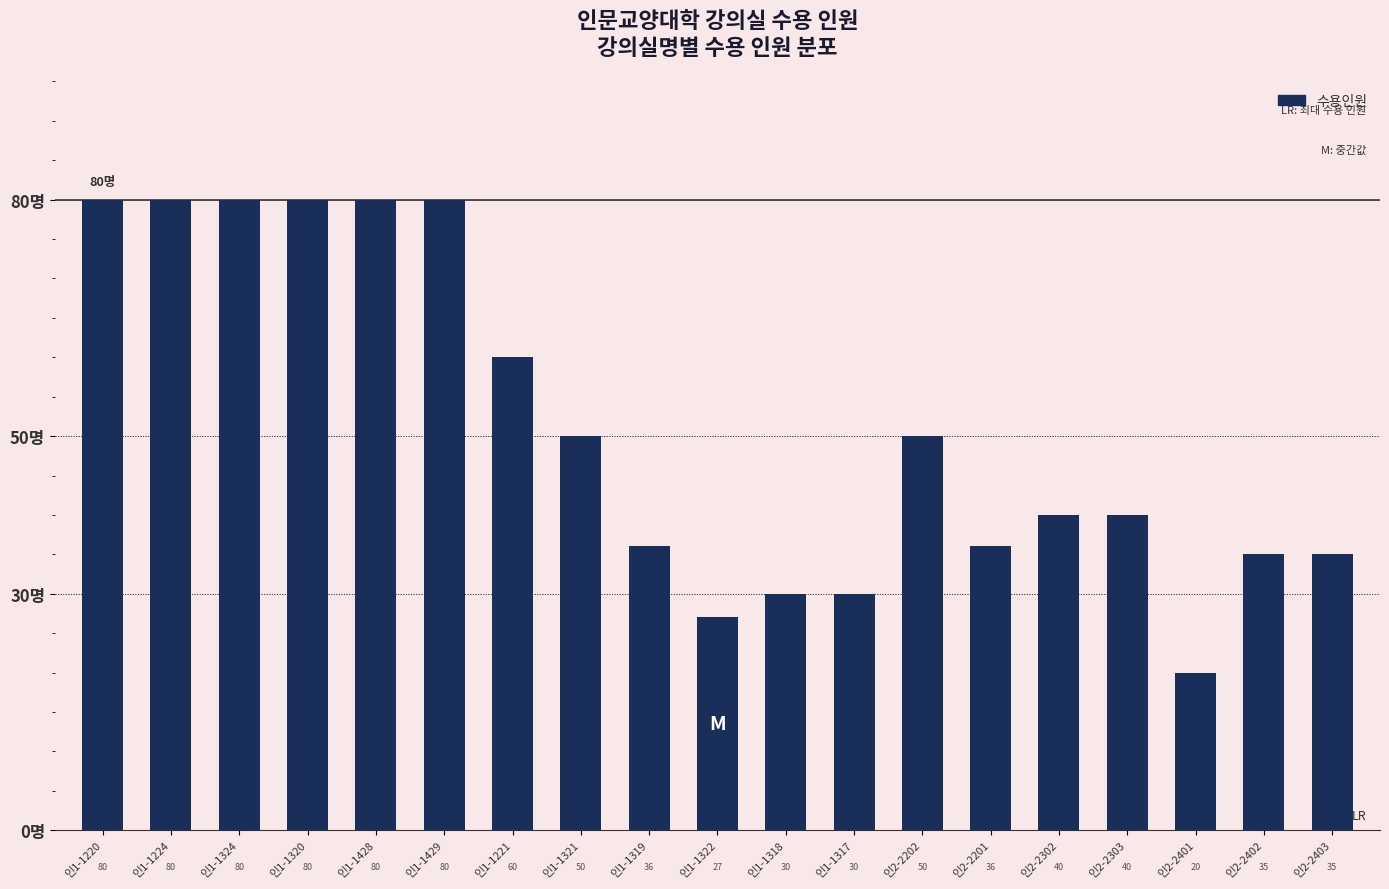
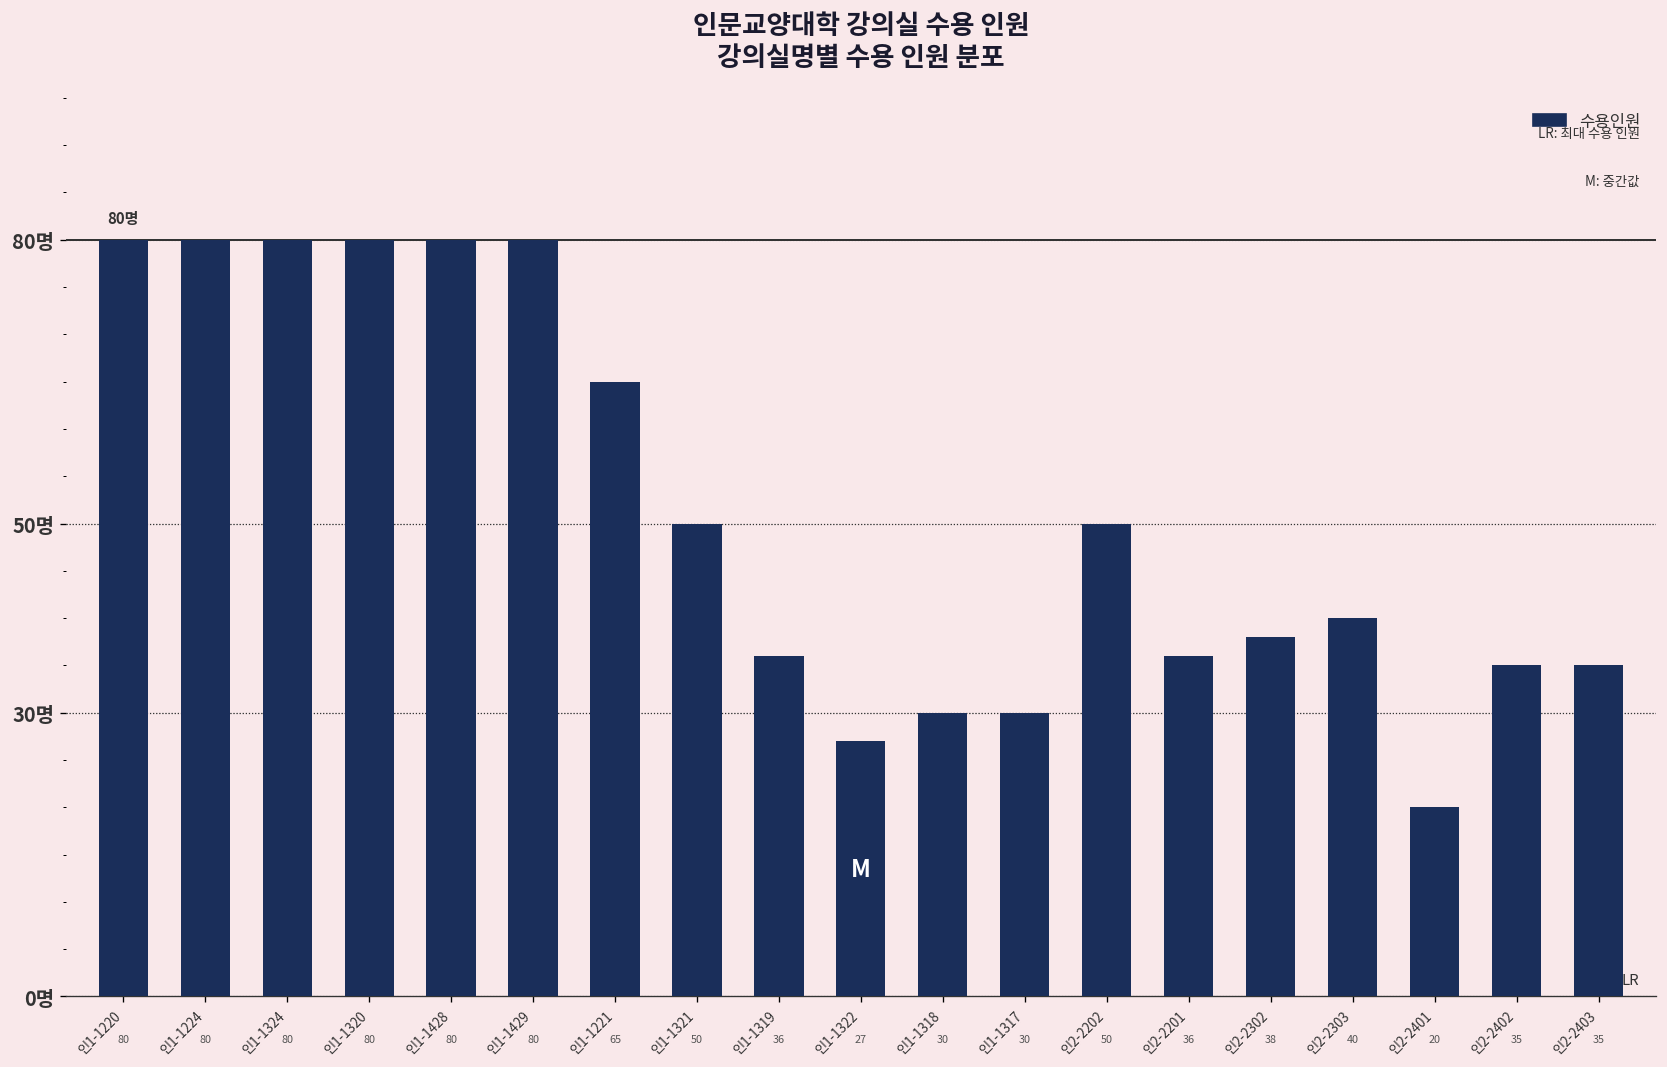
인1-1221: 60 -> 65
인2-2302: 40 -> 38
